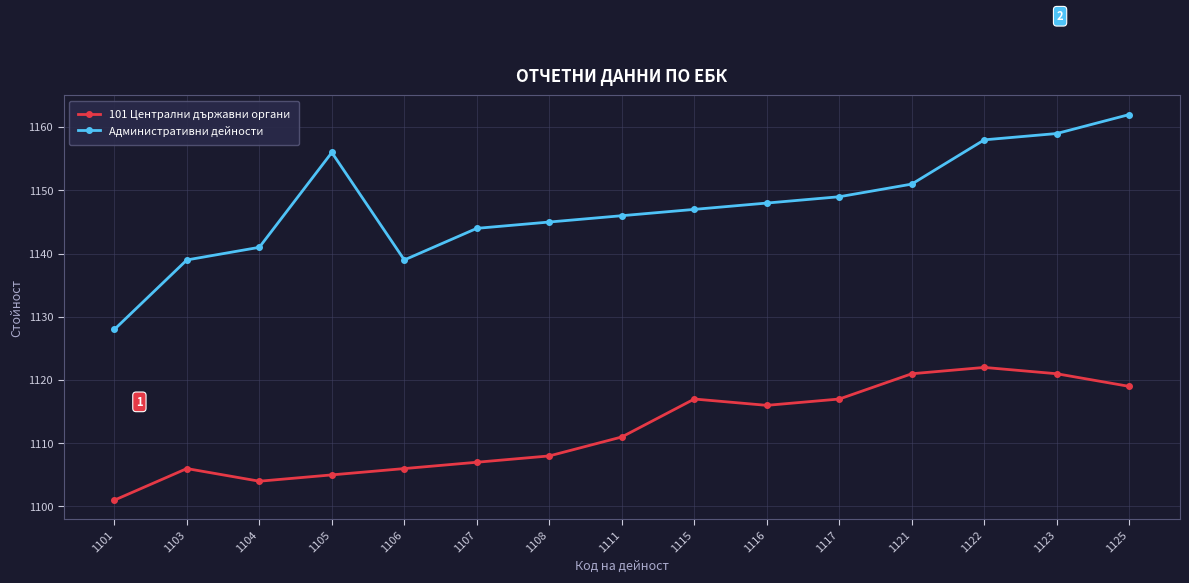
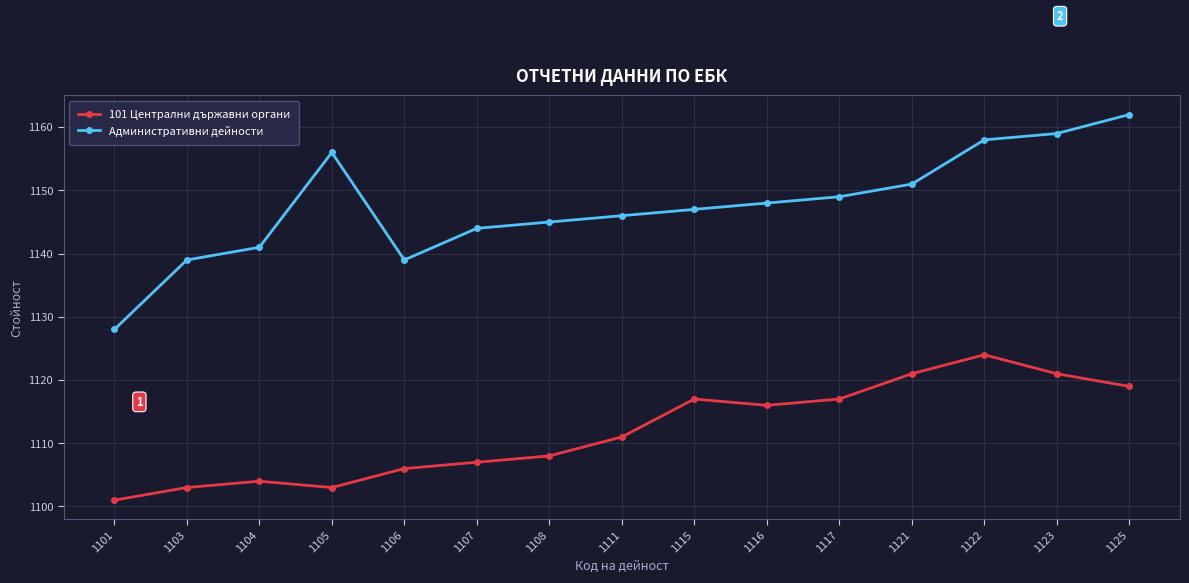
101 Централни държавни органи, 1103: 1106 -> 1103
101 Централни държавни органи, 1105: 1105 -> 1103
101 Централни държавни органи, 1122: 1122 -> 1124
